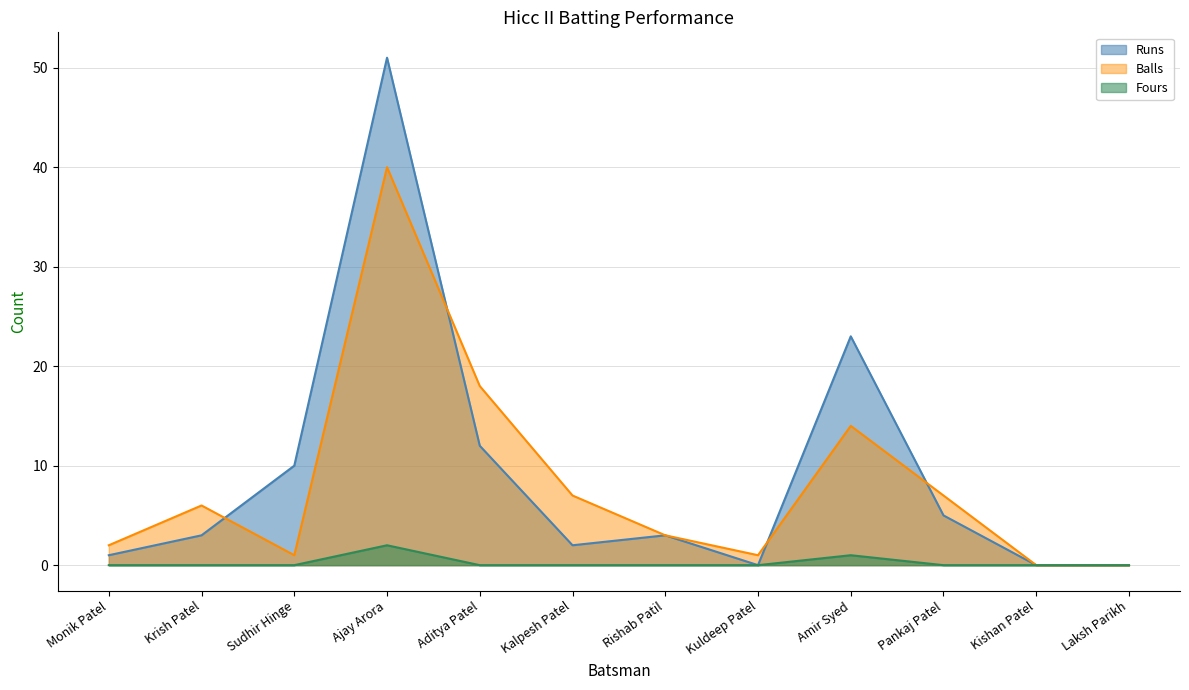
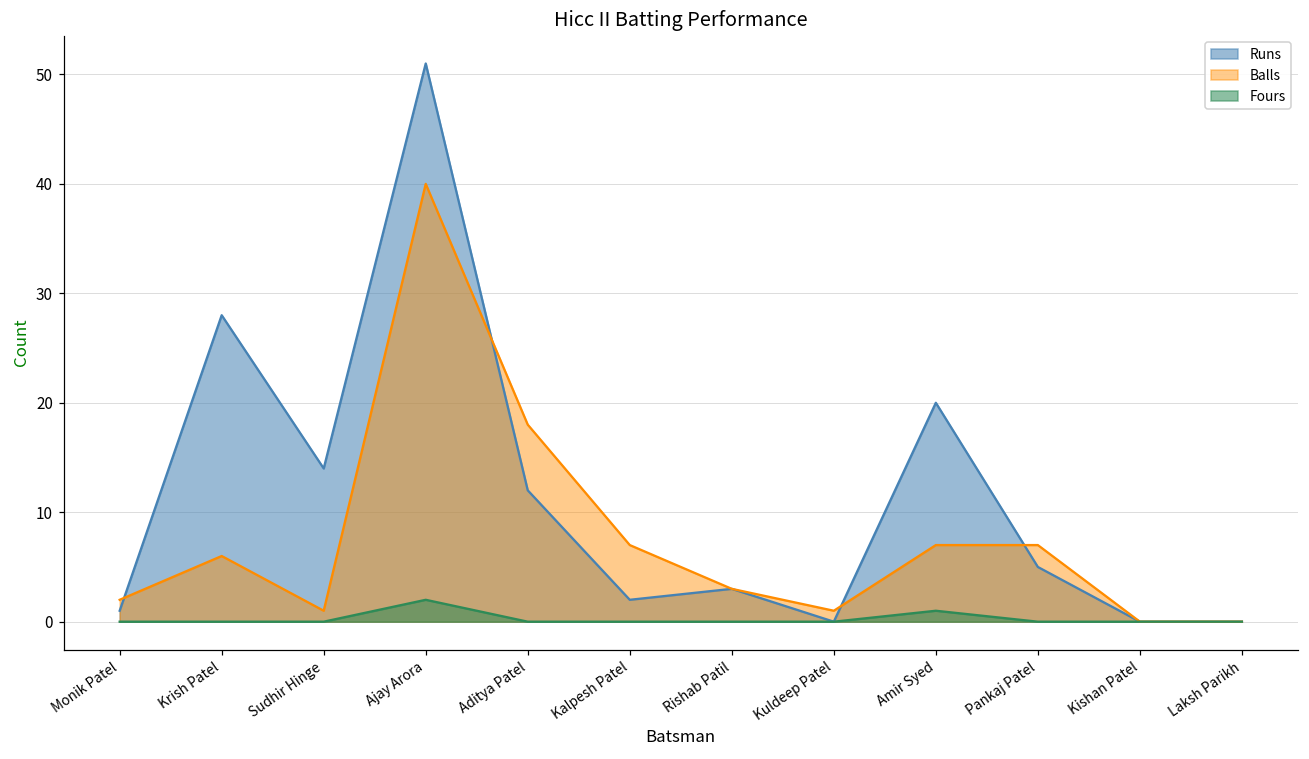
Runs, Krish Patel: 3 -> 28
Runs, Sudhir Hinge: 10 -> 14
Runs, Amir Syed: 23 -> 20
Balls, Amir Syed: 14 -> 7
